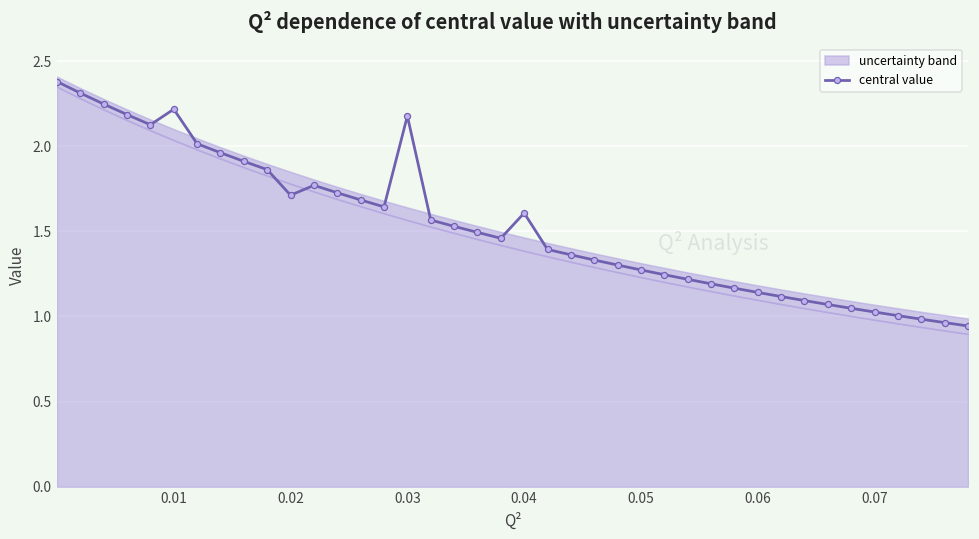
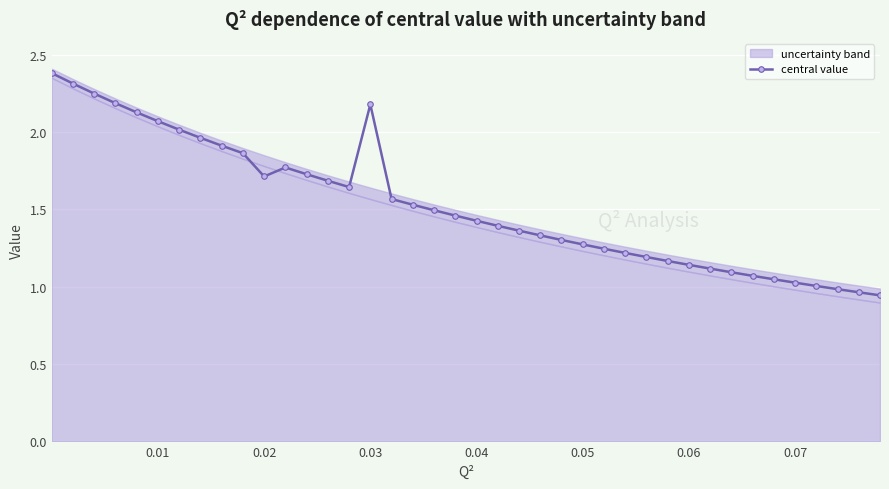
central value, 0.01: 2.22 -> 2.07
central value, 0.04: 1.61 -> 1.43
